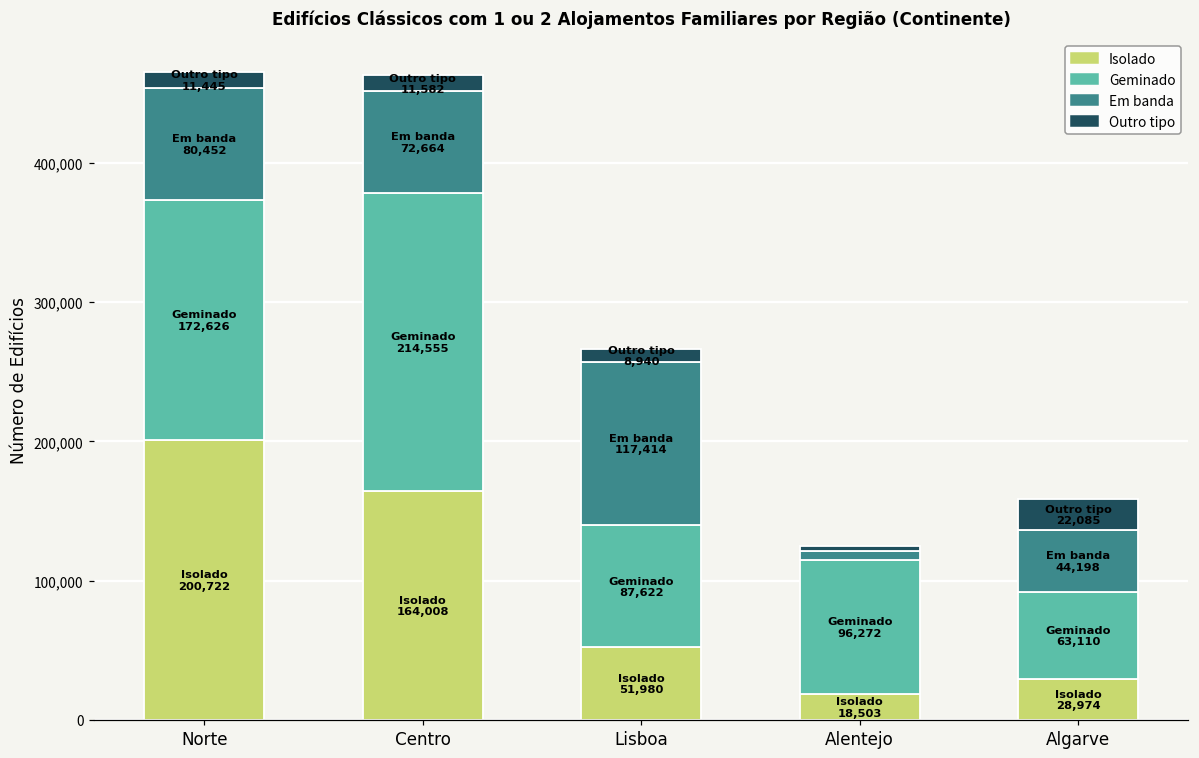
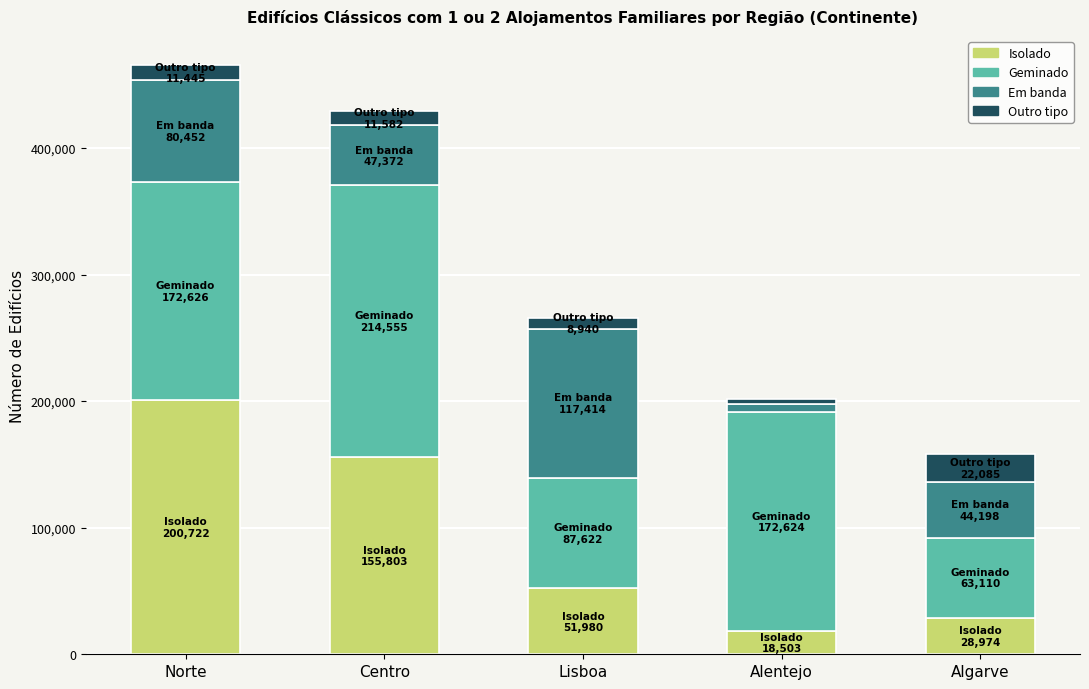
Isolado, Centro: 164,008 -> 155,803
Em banda, Centro: 72,664 -> 47,372
Geminado, Alentejo: 96,272 -> 172,624
